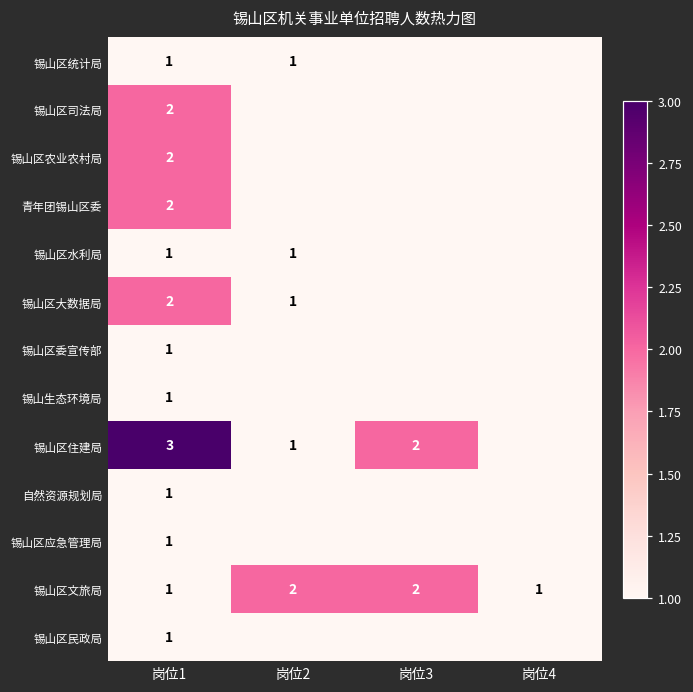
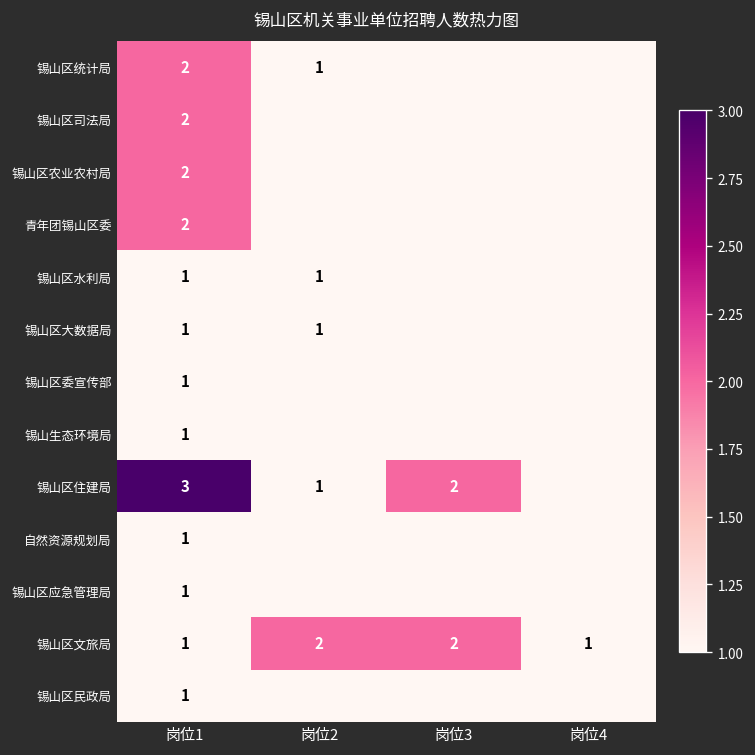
锡山区统计局, 岗位1: 1 -> 2
锡山区大数据局, 岗位1: 2 -> 1
